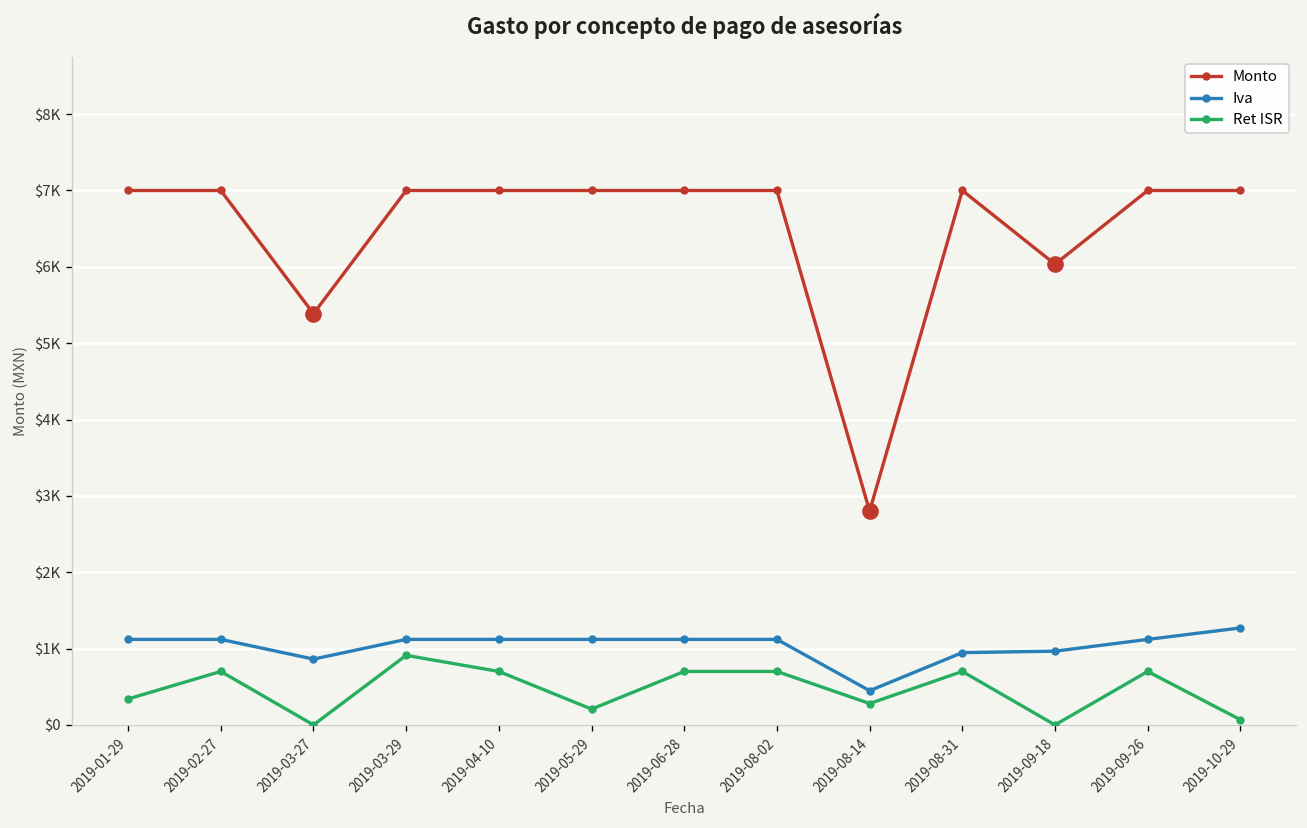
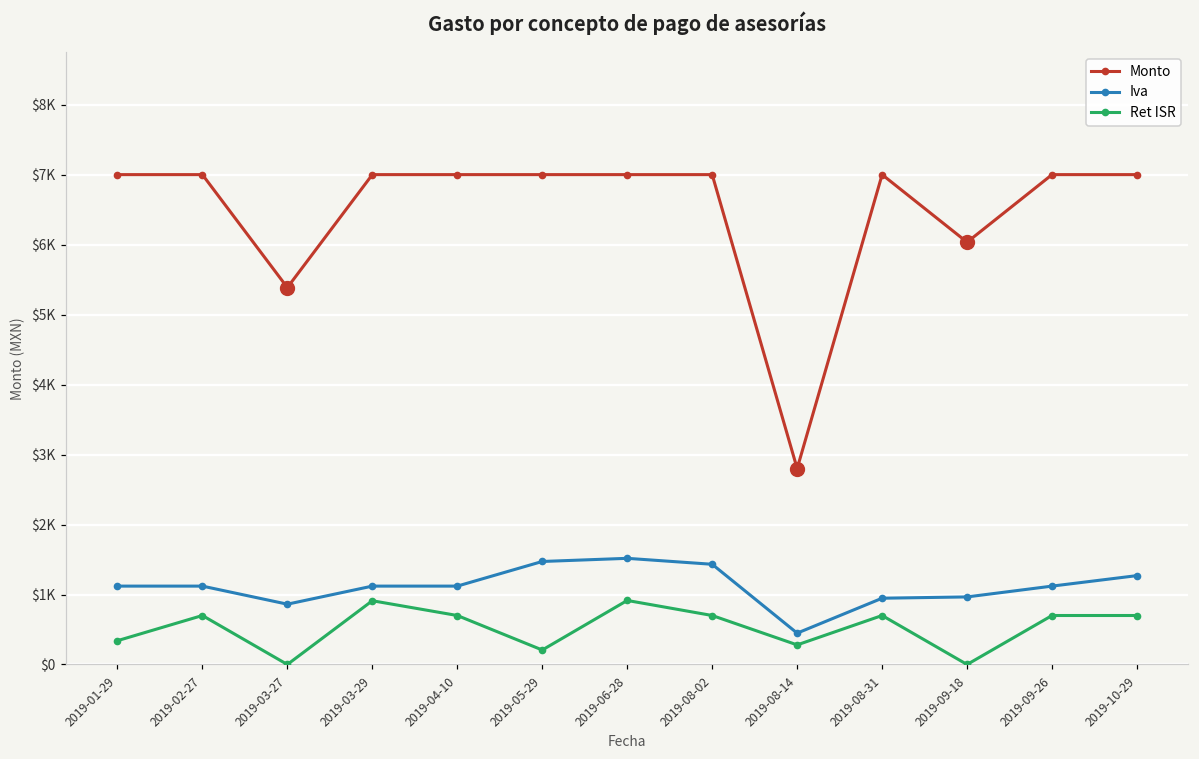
Iva, 2019-05-29: $1100 -> $1500
Iva, 2019-06-28: $1100 -> $1500
Ret ISR, 2019-06-28: $700 -> $900
Iva, 2019-08-02: $1100 -> $1400
Ret ISR, 2019-10-29: $100 -> $700
